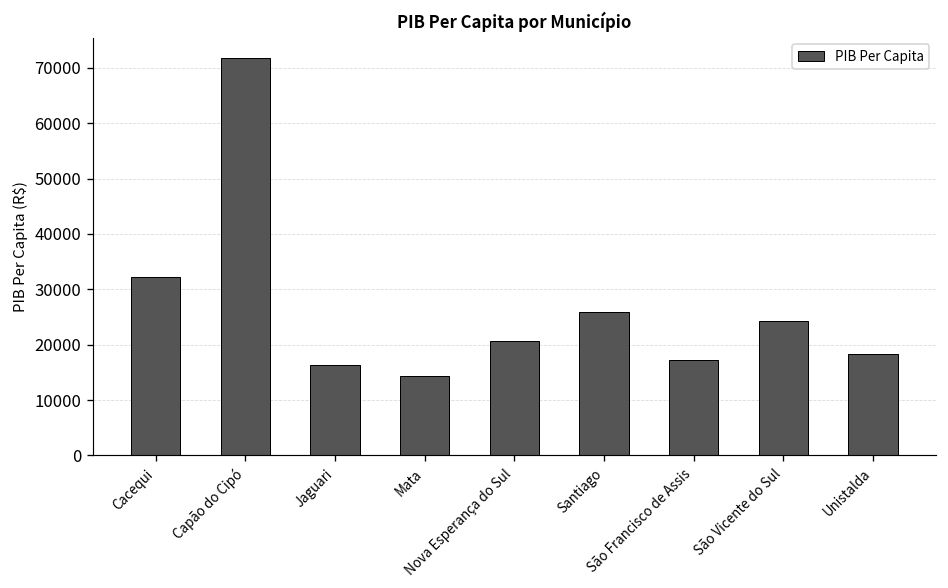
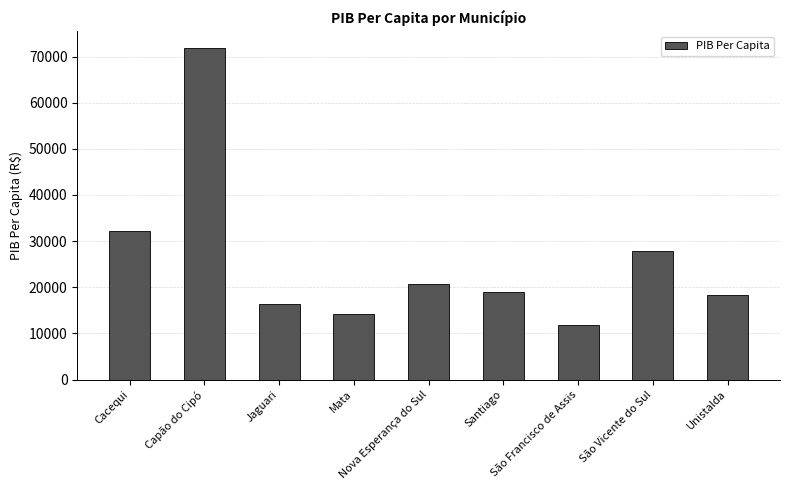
Santiago: 26000 -> 19000
São Francisco de Assis: 17000 -> 12000
São Vicente do Sul: 24000 -> 28000
